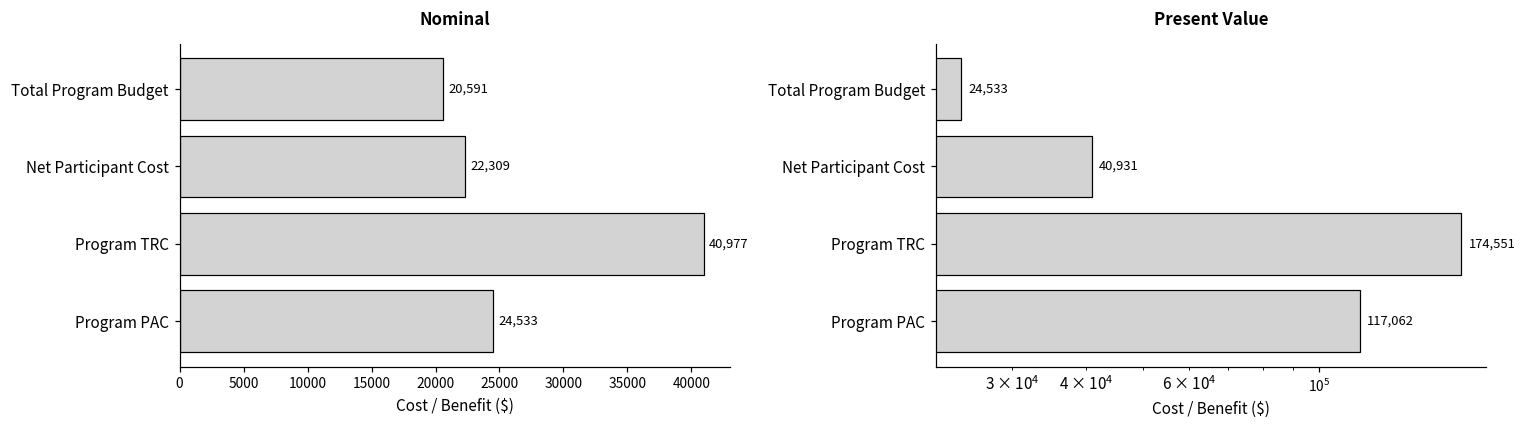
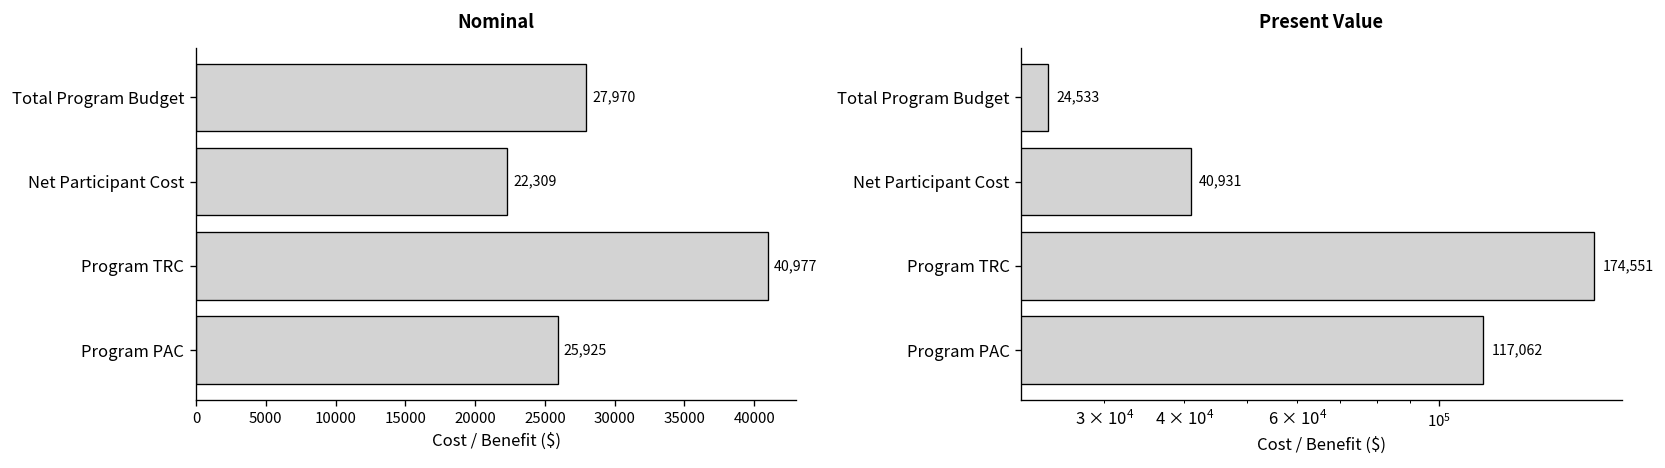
Nominal, Total Program Budget: 20,591 -> 27,970
Nominal, Program PAC: 24,533 -> 25,925
